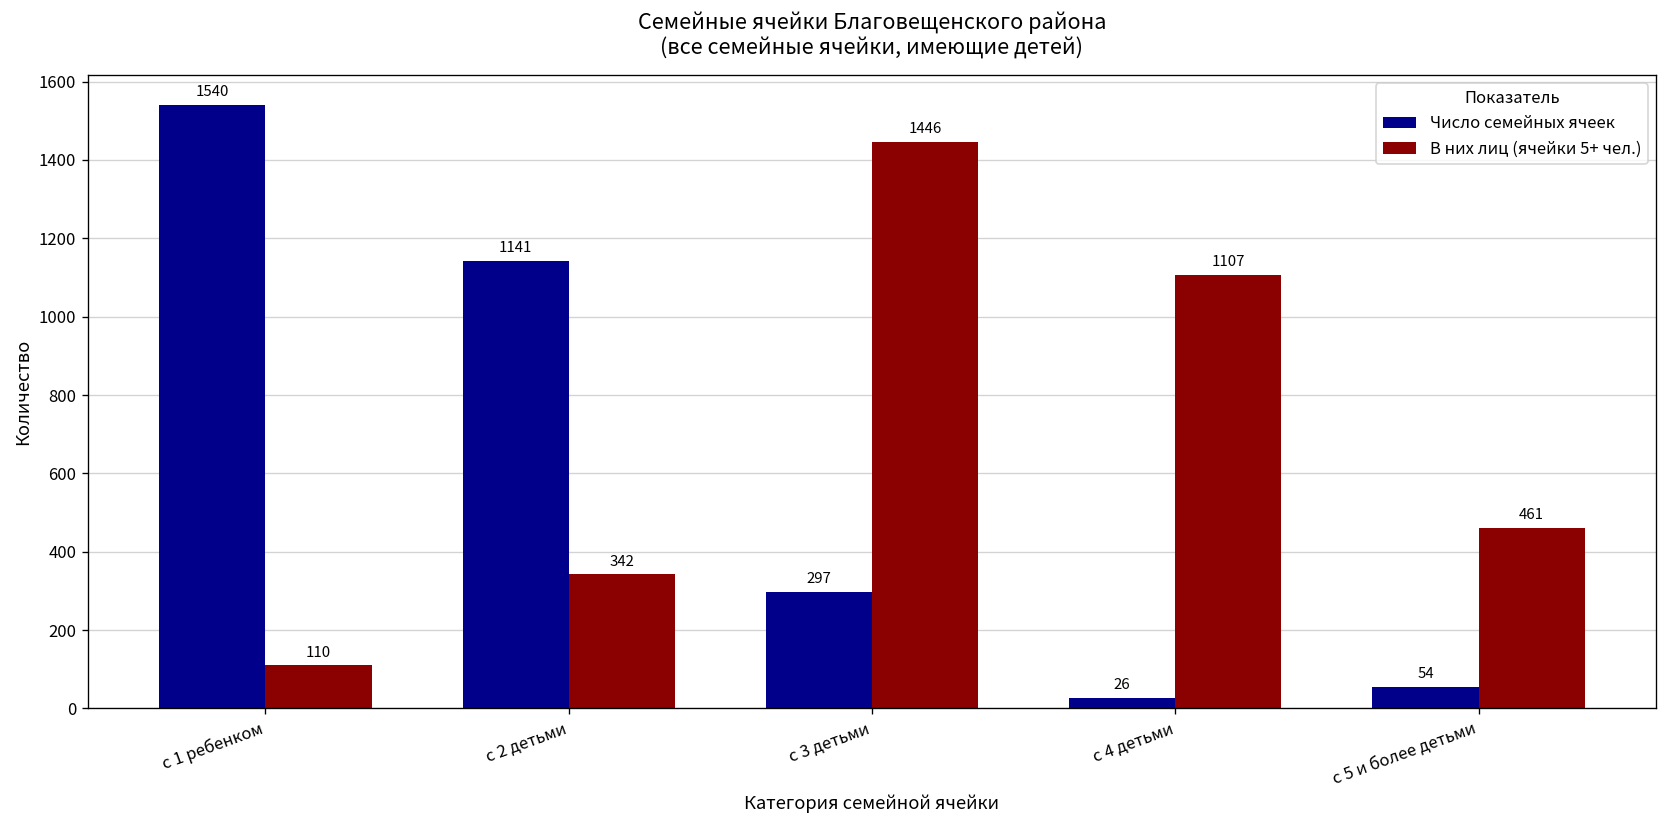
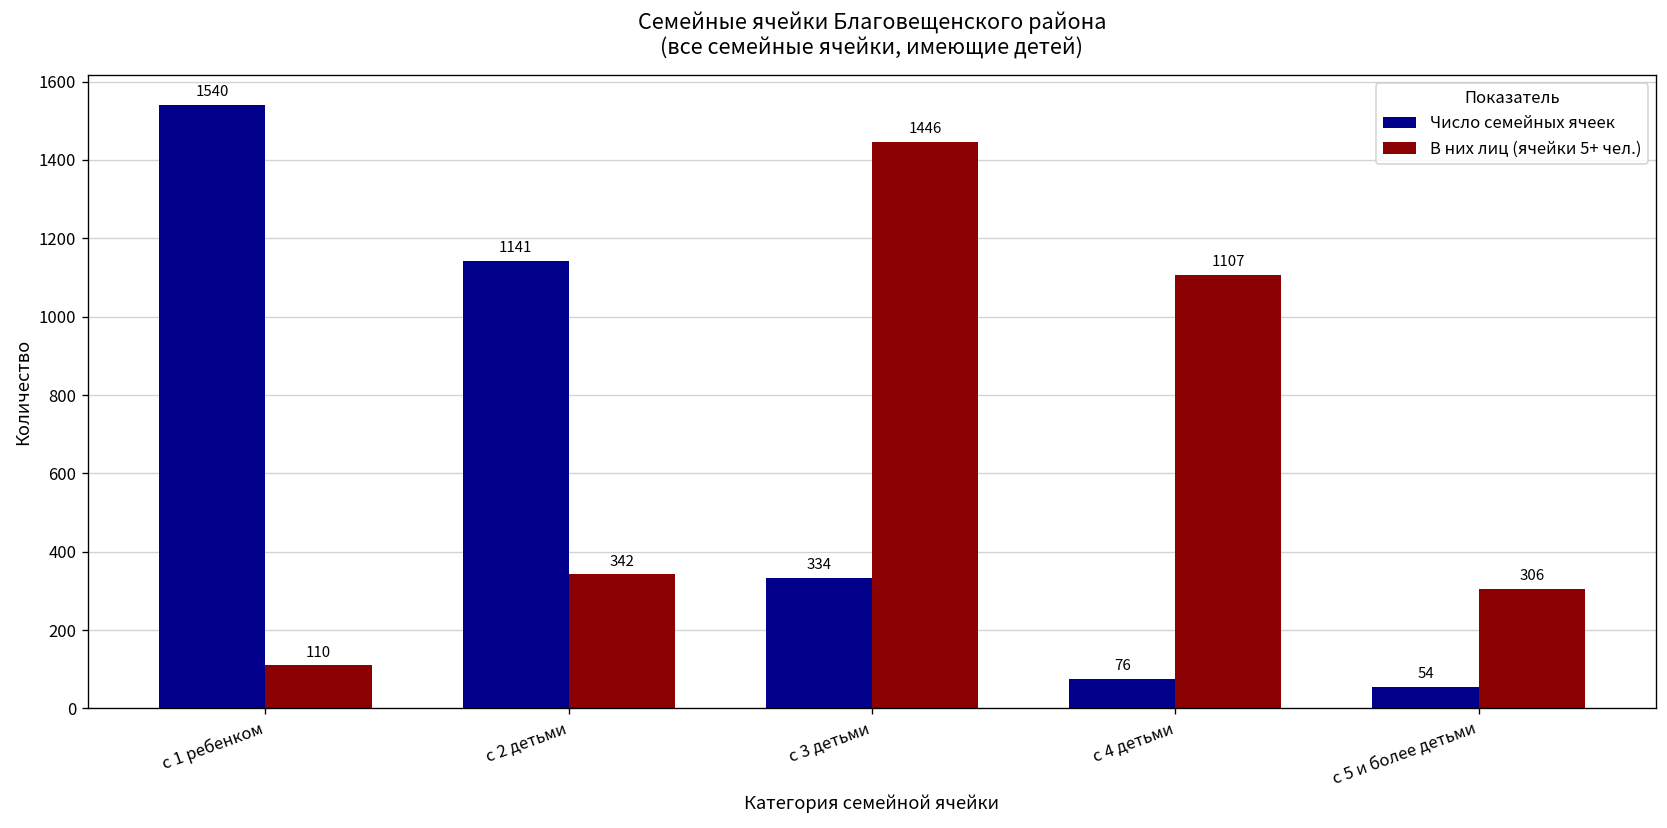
Число семейных ячеек, с 3 детьми: 297 -> 334
Число семейных ячеек, с 4 детьми: 26 -> 76
В них лиц (ячейки 5+ чел.), с 5 и более детьми: 461 -> 306
